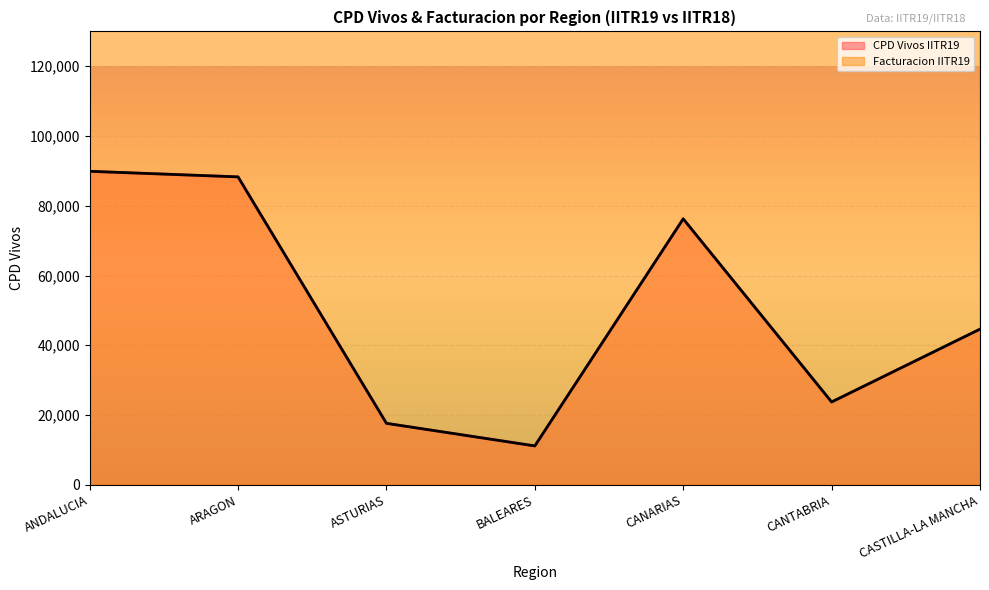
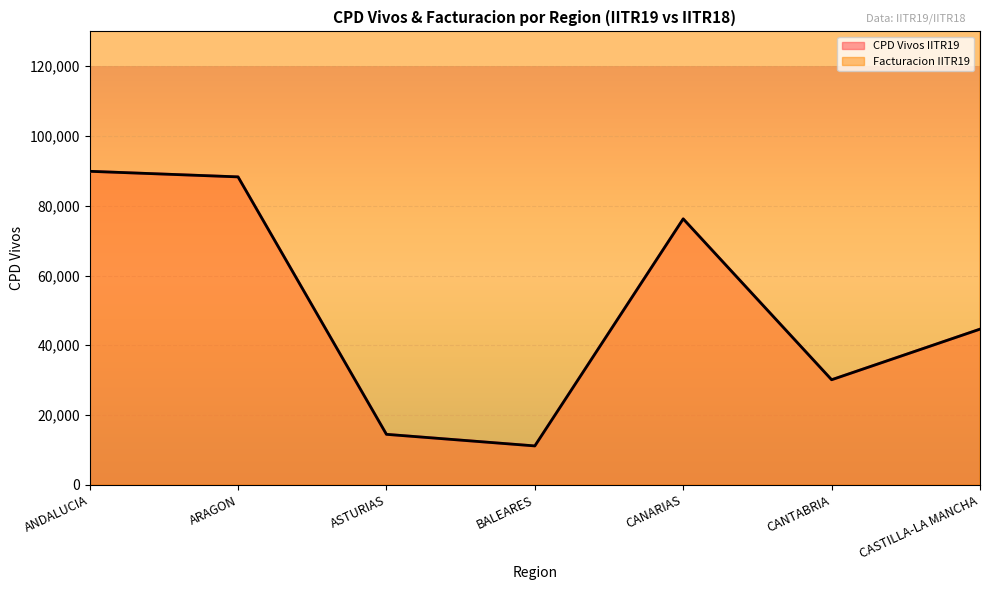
CPD Vivos IITR19, ASTURIAS: 18,000 -> 14,000
CPD Vivos IITR19, CANTABRIA: 24,000 -> 30,000
